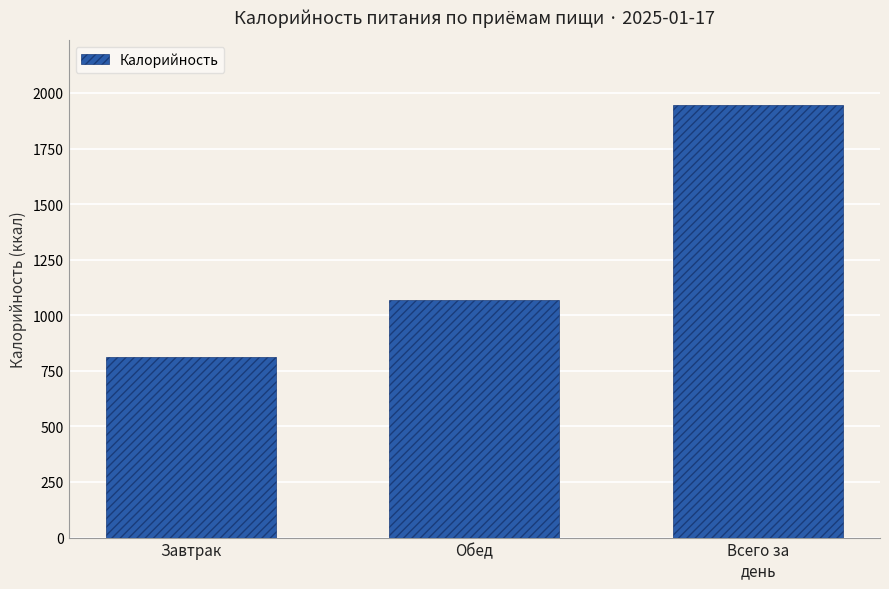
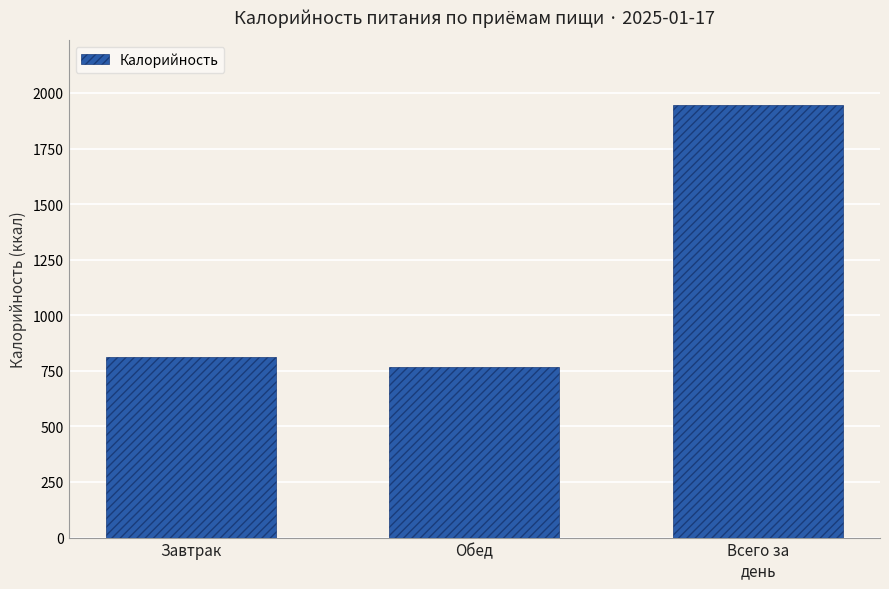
Обед: 1070 -> 770
